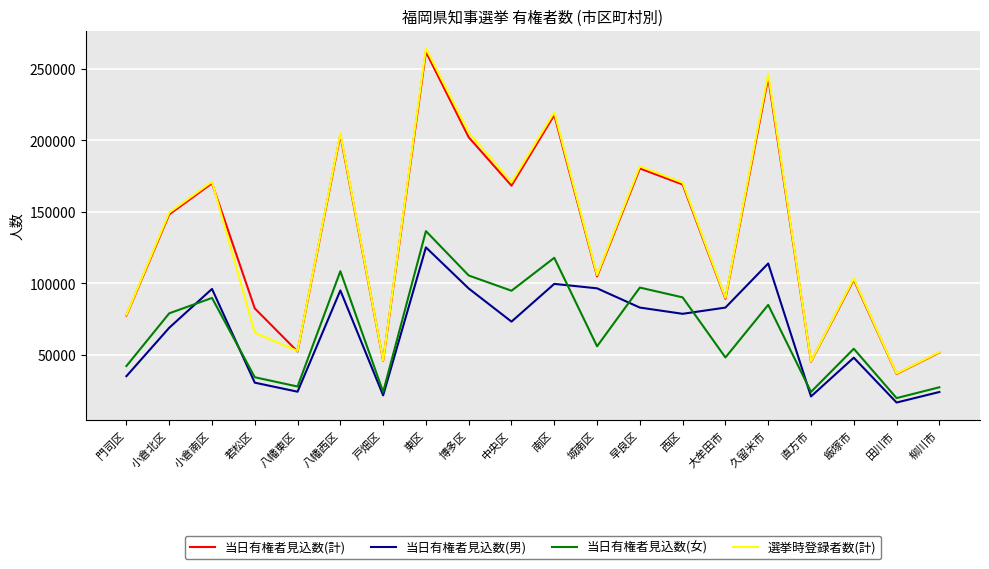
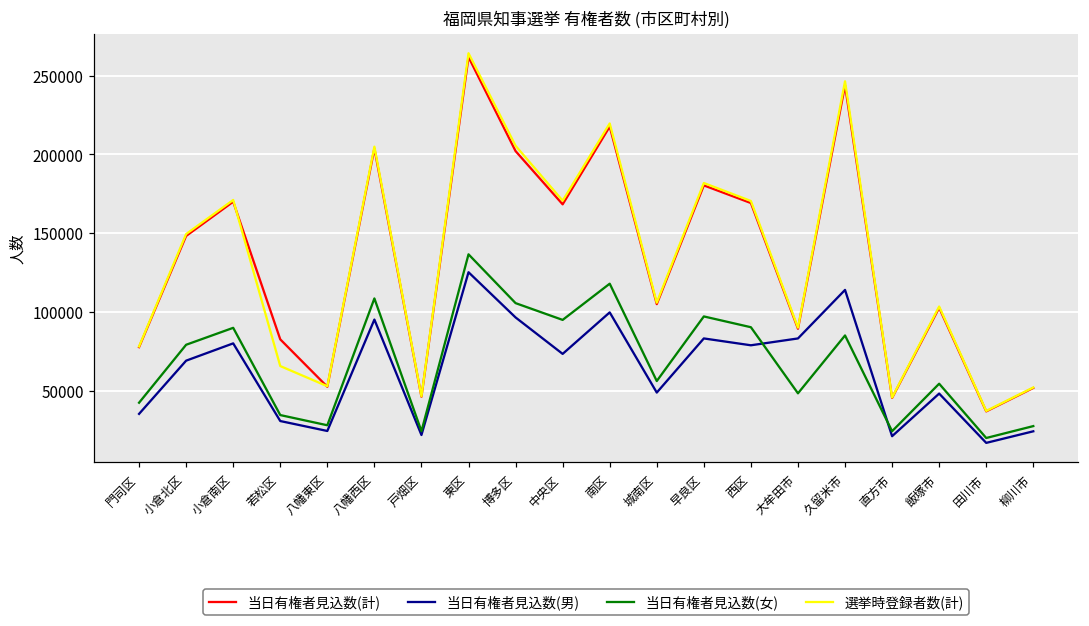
当日有権者見込数(男), 小倉南区: 96000 -> 80000
当日有権者見込数(男), 城南区: 97000 -> 49000
